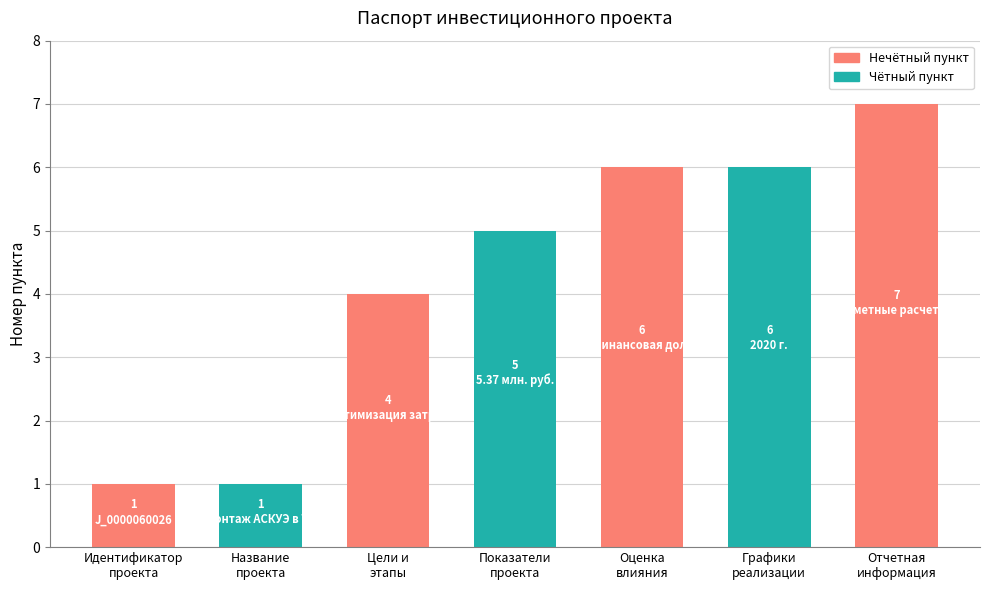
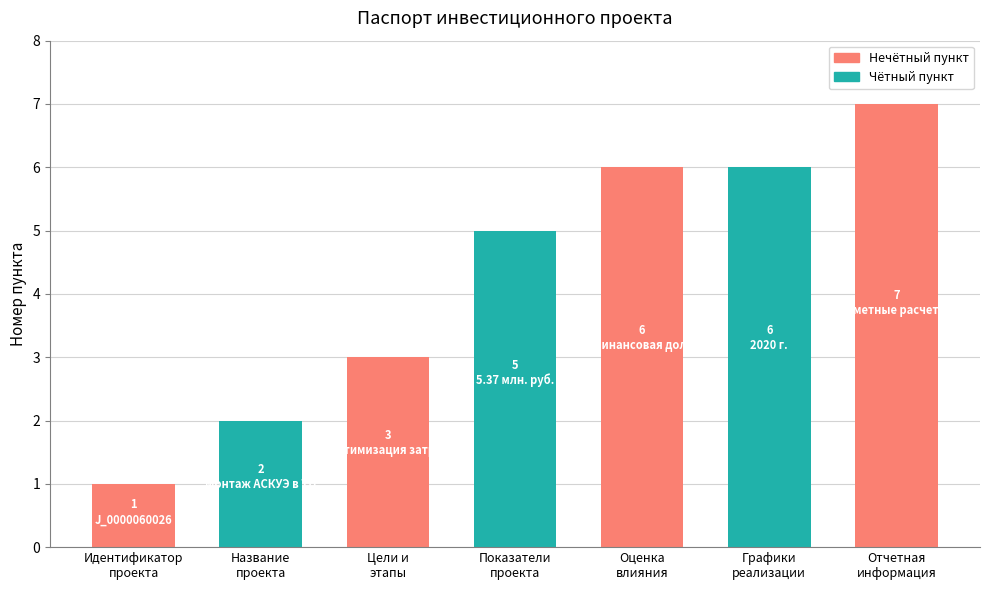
Название проекта: 1 -> 2
Цели и этапы: 4 -> 3
